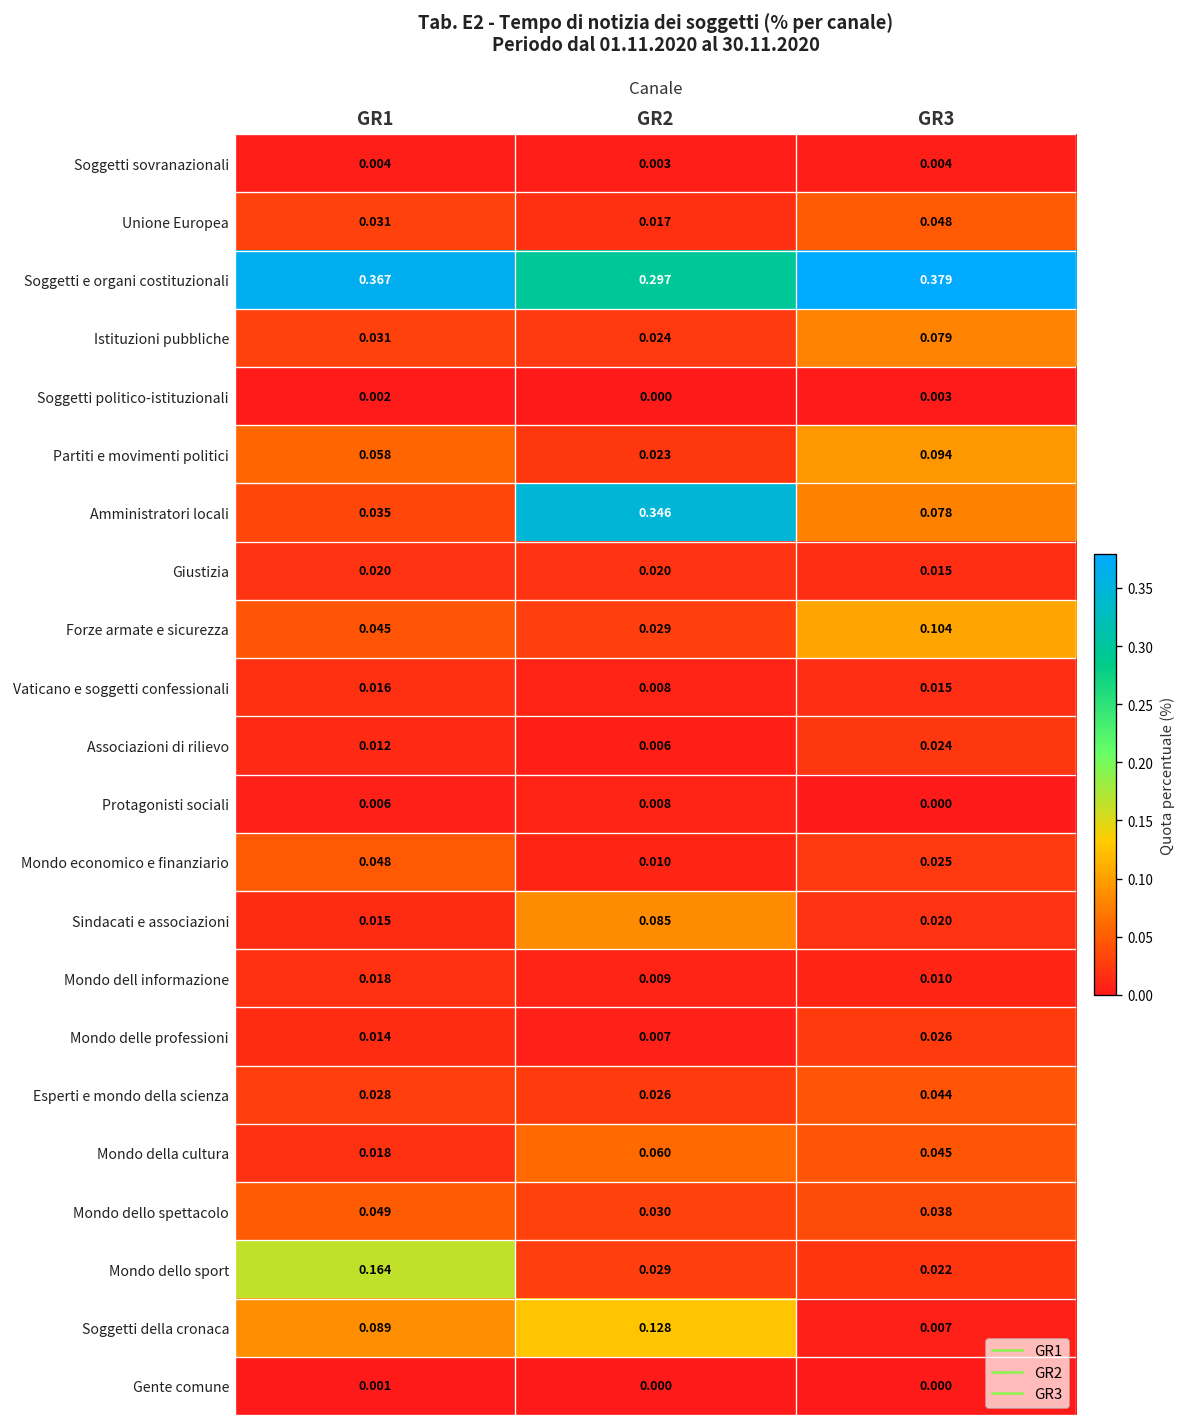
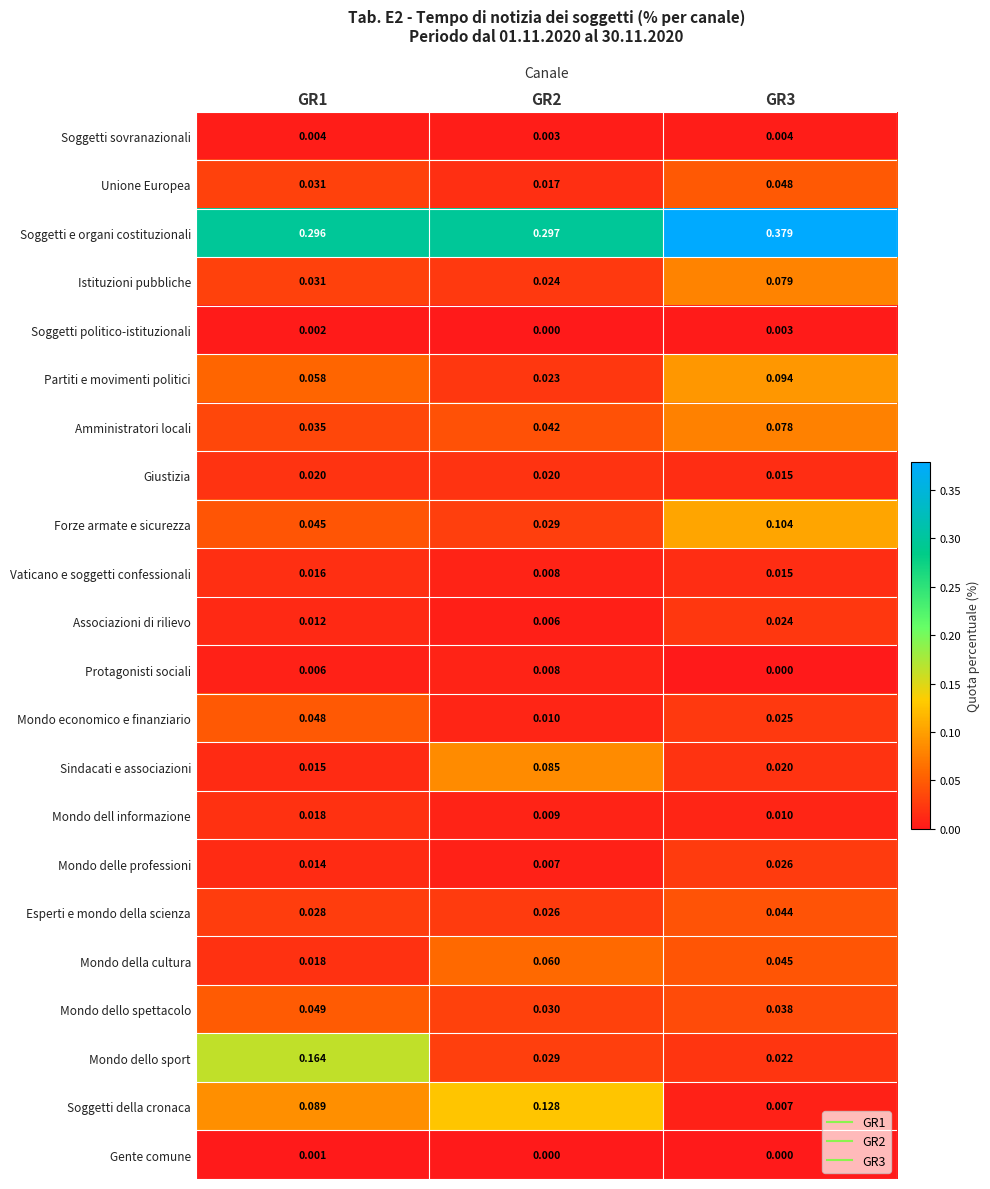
Soggetti e organi costituzionali, GR1: 0.367 -> 0.296
Amministratori locali, GR2: 0.346 -> 0.042
